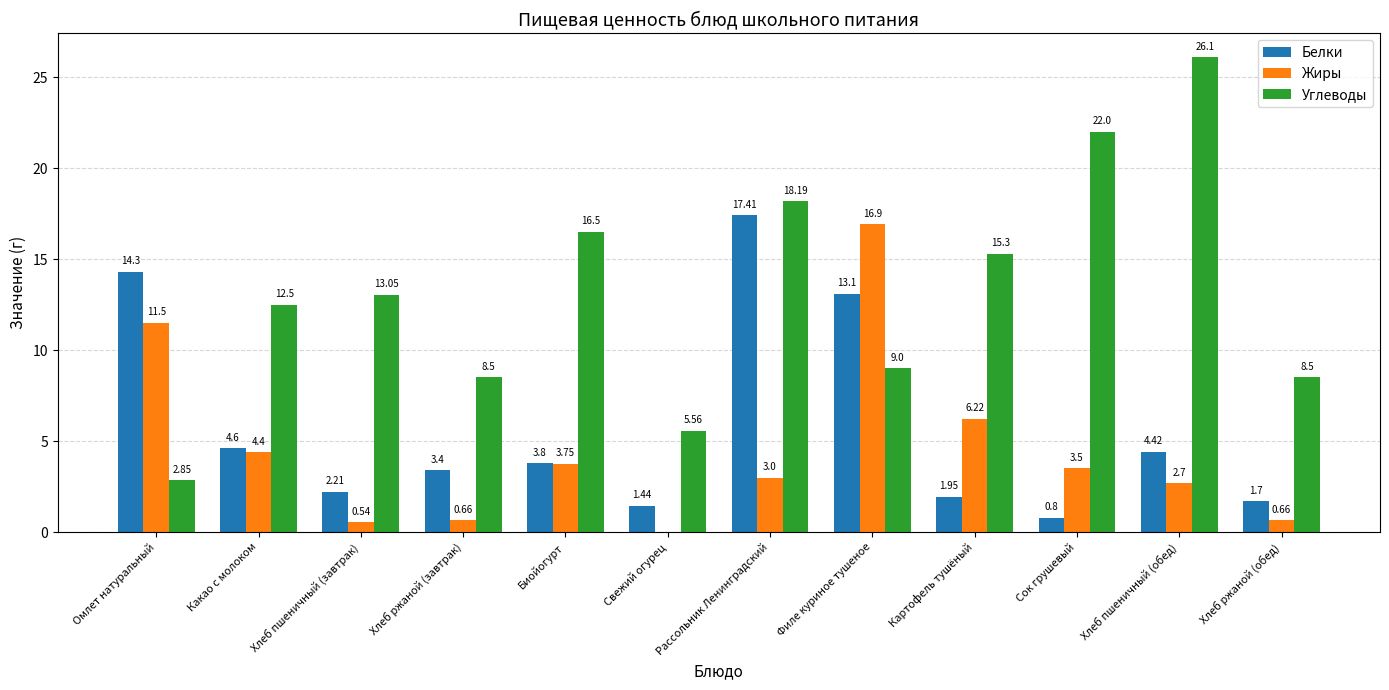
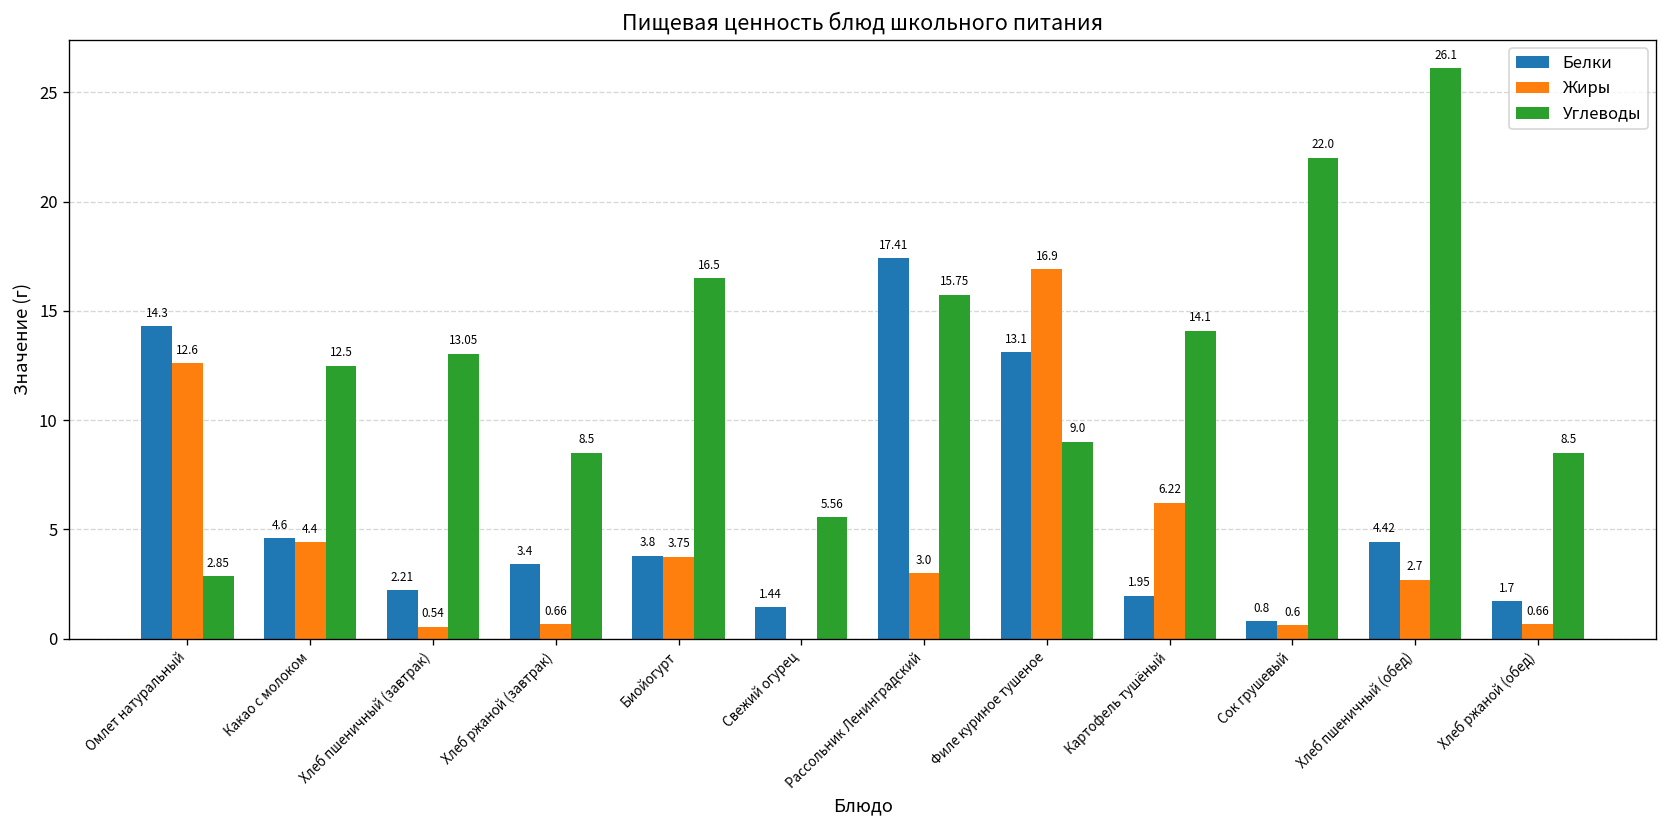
Жиры, Омлет натуральный: 11.5 -> 12.6
Углеводы, Рассольник Ленинградский: 18.19 -> 15.75
Углеводы, Картофель тушёный: 15.3 -> 14.1
Жиры, Сок грушевый: 3.5 -> 0.6
